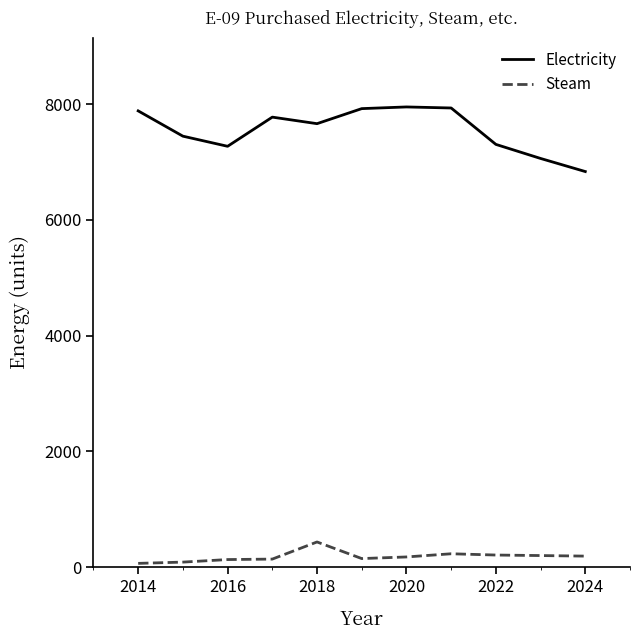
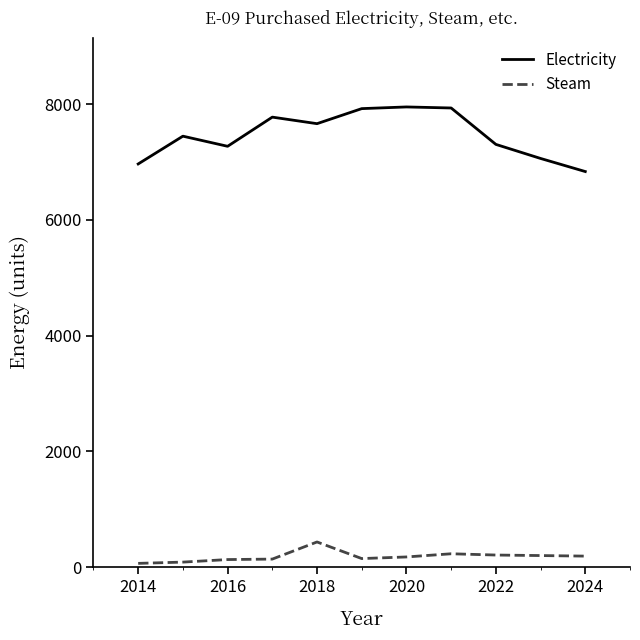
Electricity, 2014: 7900 -> 7000
